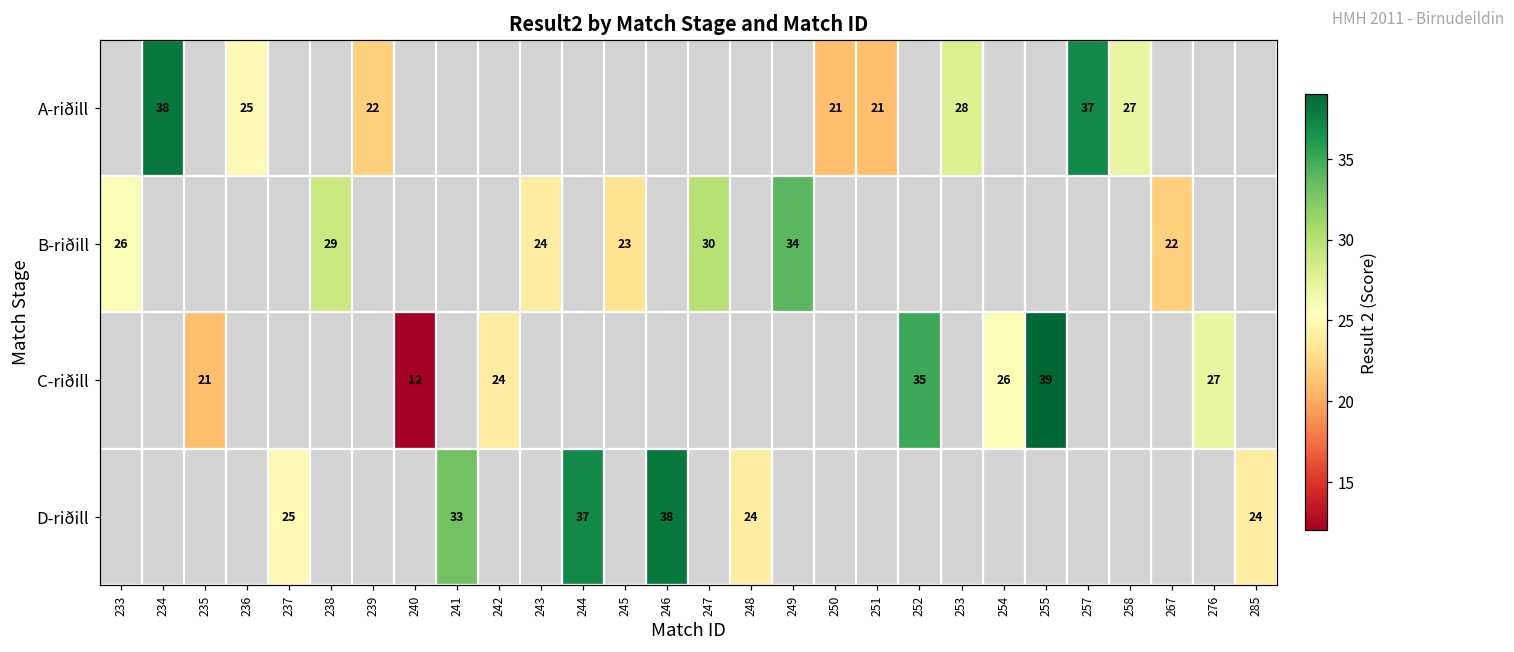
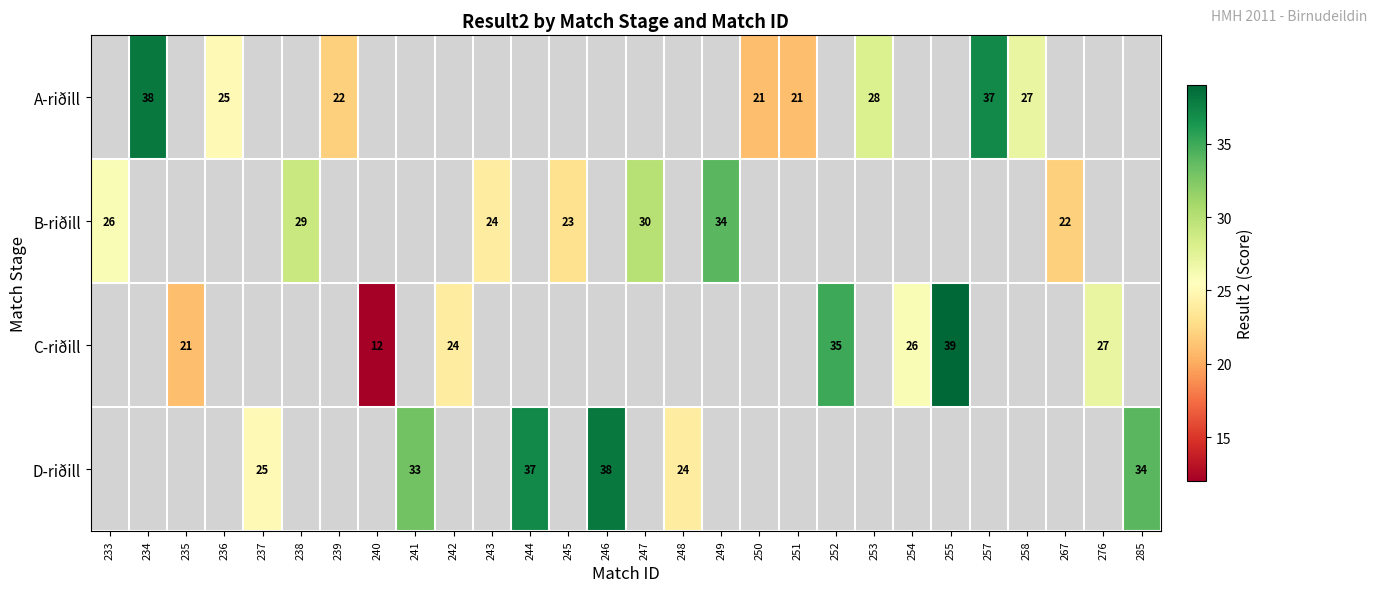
D-riðill, 285: 24 -> 34
